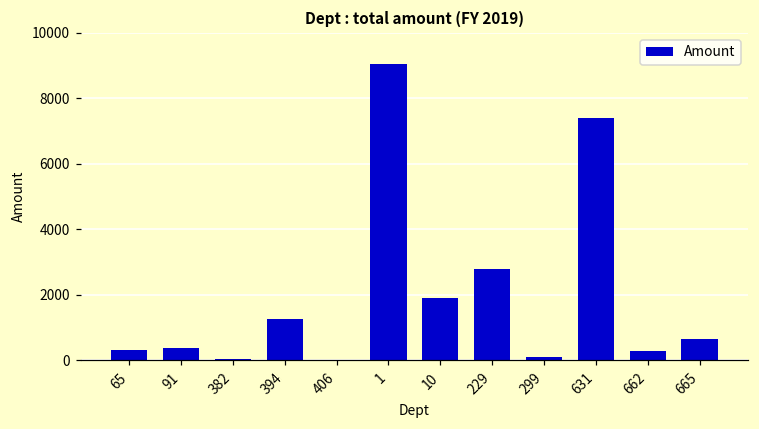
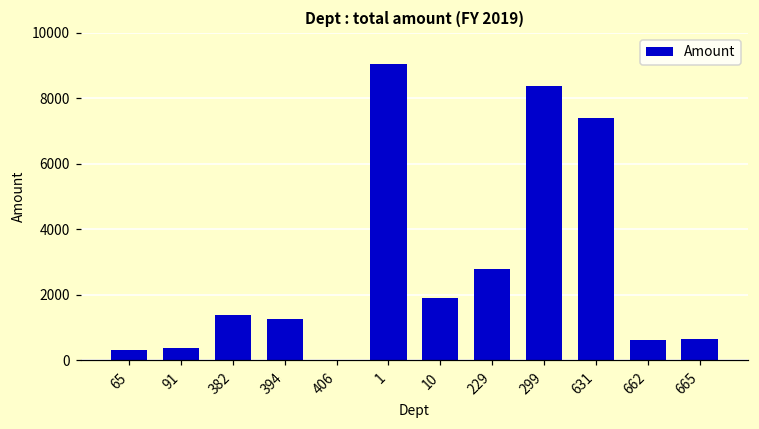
382: 0 -> 1400
299: 100 -> 8400
662: 300 -> 600
